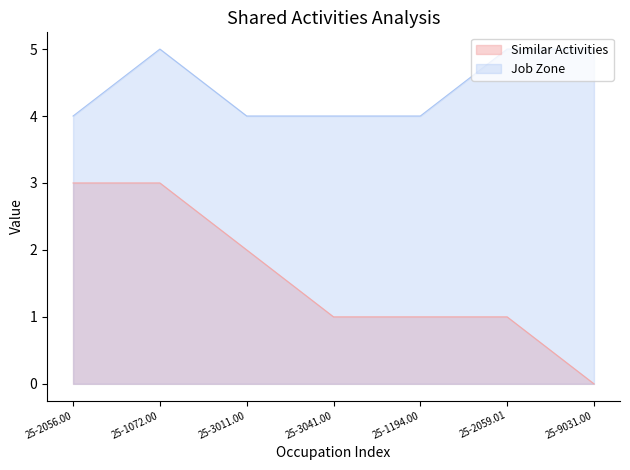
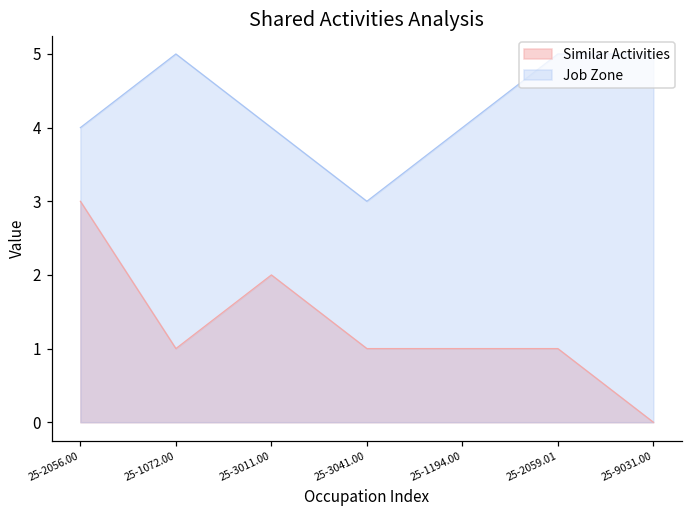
Similar Activities, 25-1072.00: 3 -> 1
Job Zone, 25-3041.00: 4 -> 3
